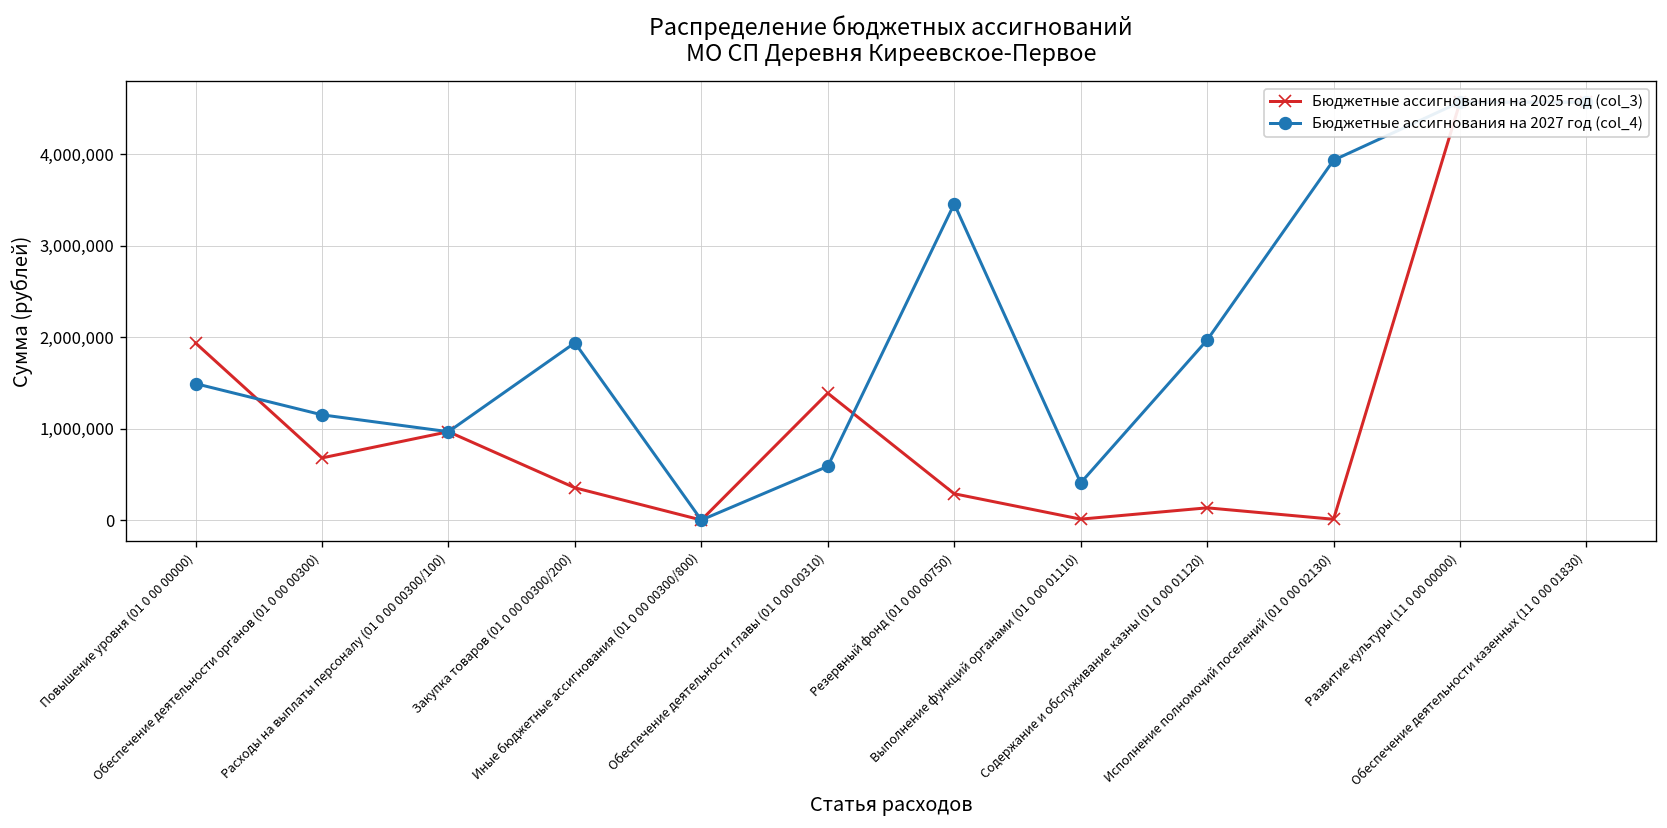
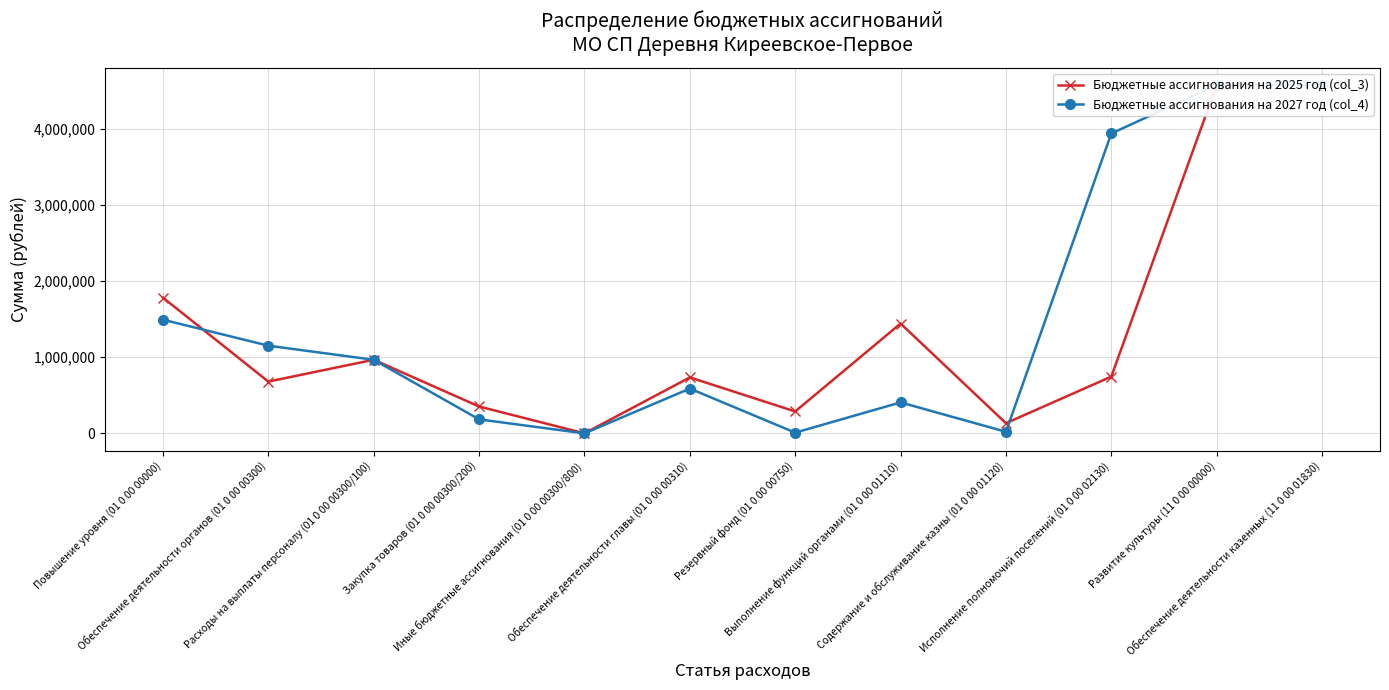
Бюджетные ассигнования на 2025 год (col_3), Повышение уровня (01 0 00 00000): 1,900,000 -> 1,800,000
Бюджетные ассигнования на 2027 год (col_4), Закупка товаров (01 0 00 00300/200): 1,900,000 -> 200,000
Бюджетные ассигнования на 2025 год (col_3), Обеспечение деятельности главы (01 0 00 00310): 1,400,000 -> 700,000
Бюджетные ассигнования на 2027 год (col_4), Резервный фонд (01 0 00 00750): 3,500,000 -> 0
Бюджетные ассигнования на 2025 год (col_3), Выполнение функций органами (01 0 00 01110): 0 -> 1,400,000
Бюджетные ассигнования на 2027 год (col_4), Содержание и обслуживание казны (01 0 00 01120): 2,000,000 -> 0
Бюджетные ассигнования на 2025 год (col_3), Исполнение полномочий поселений (01 0 00 02130): 0 -> 700,000
